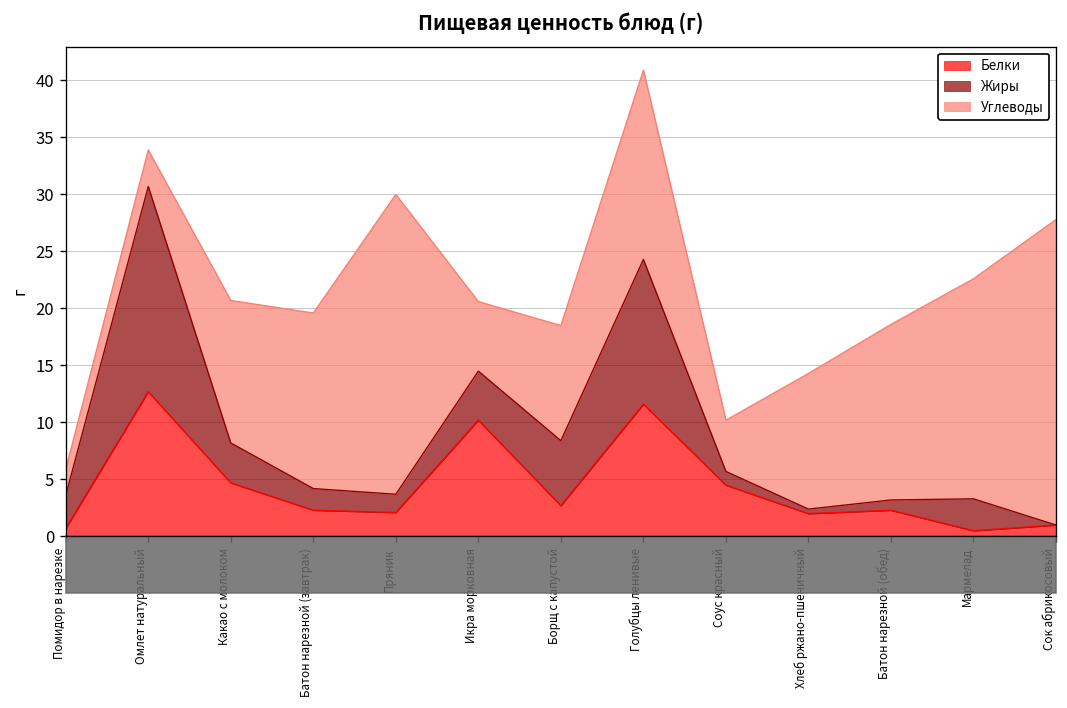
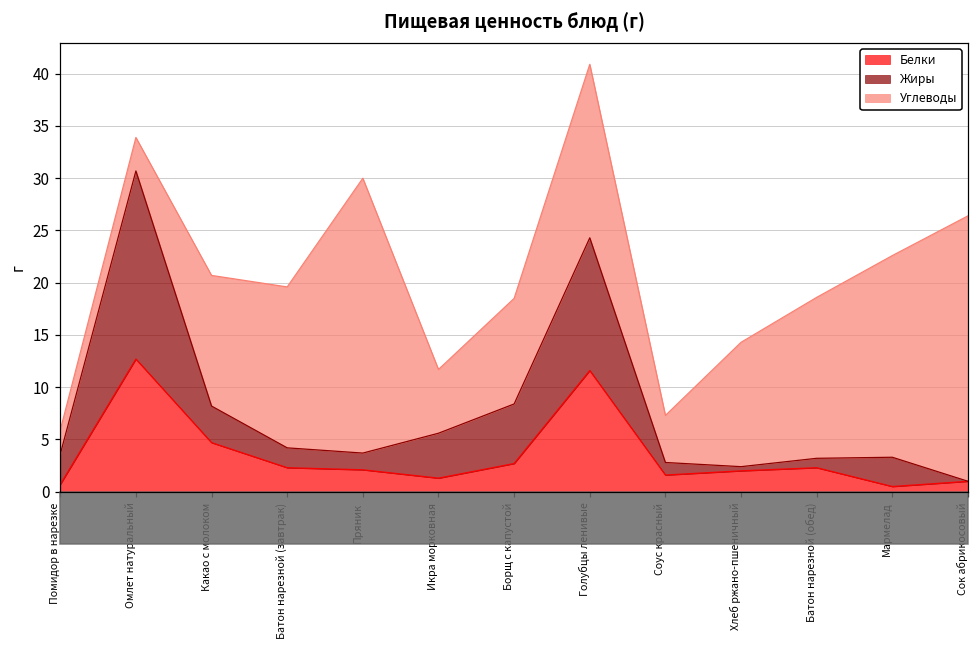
Белки, Икра морковная: 10 -> 1
Белки, Соус красный: 5 -> 2
Углеводы, Сок абрикосовый: 27 -> 25
